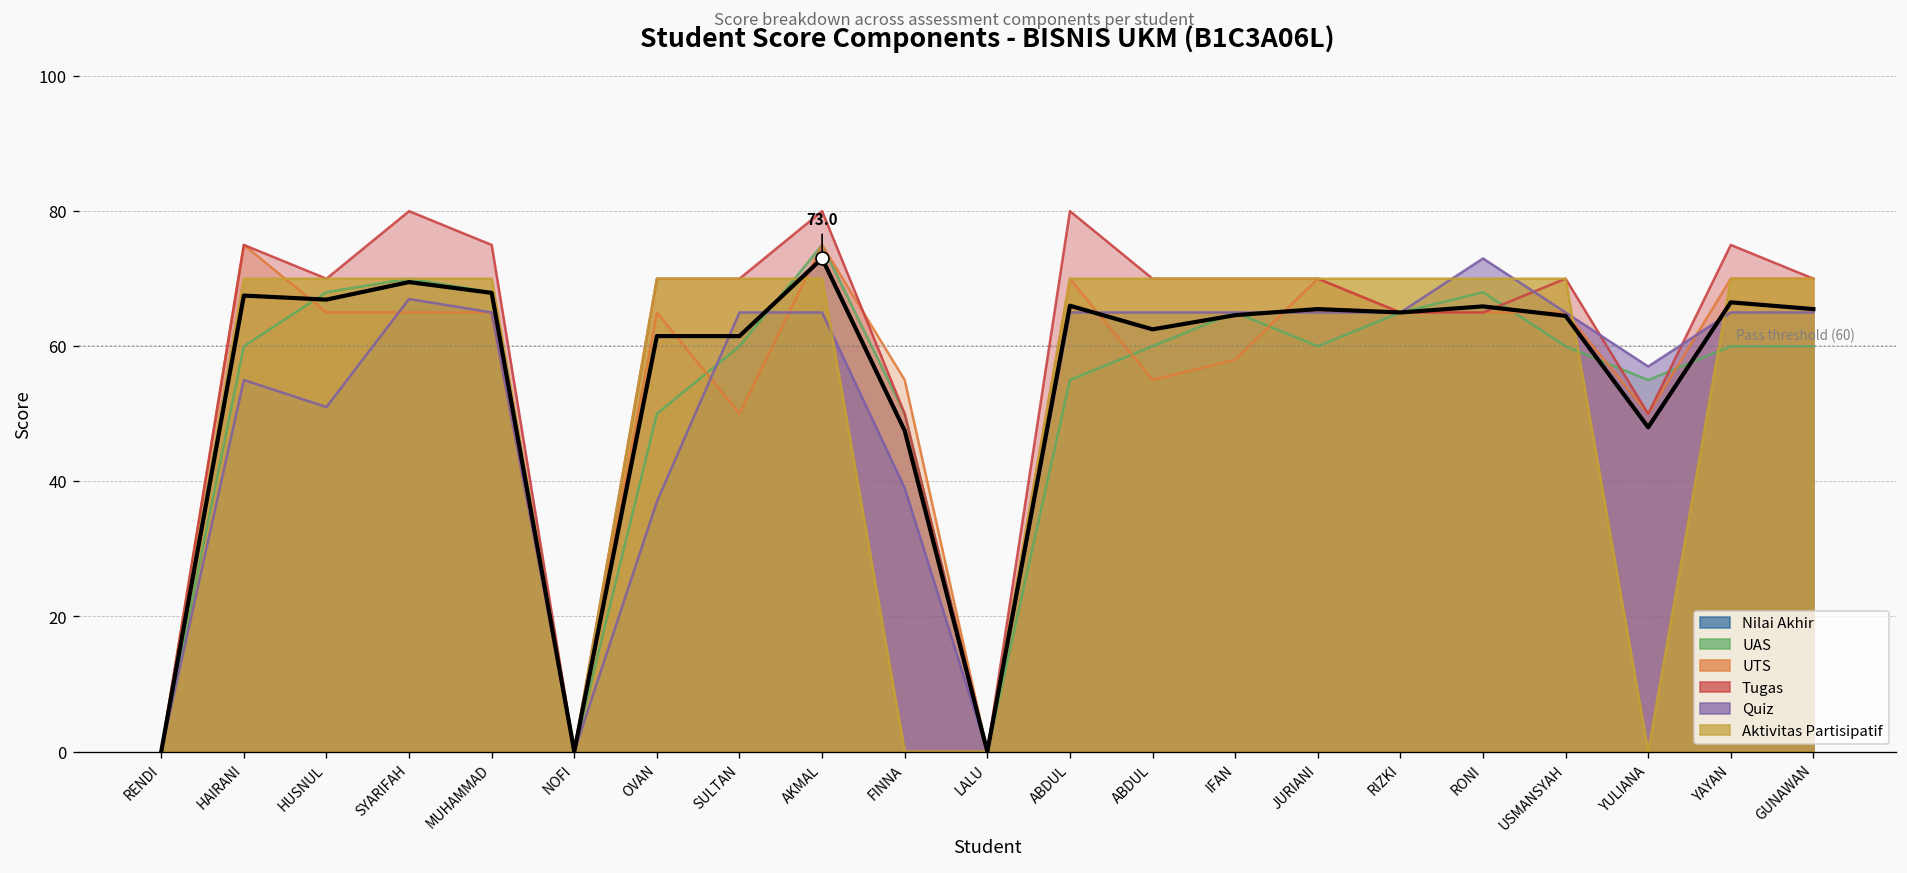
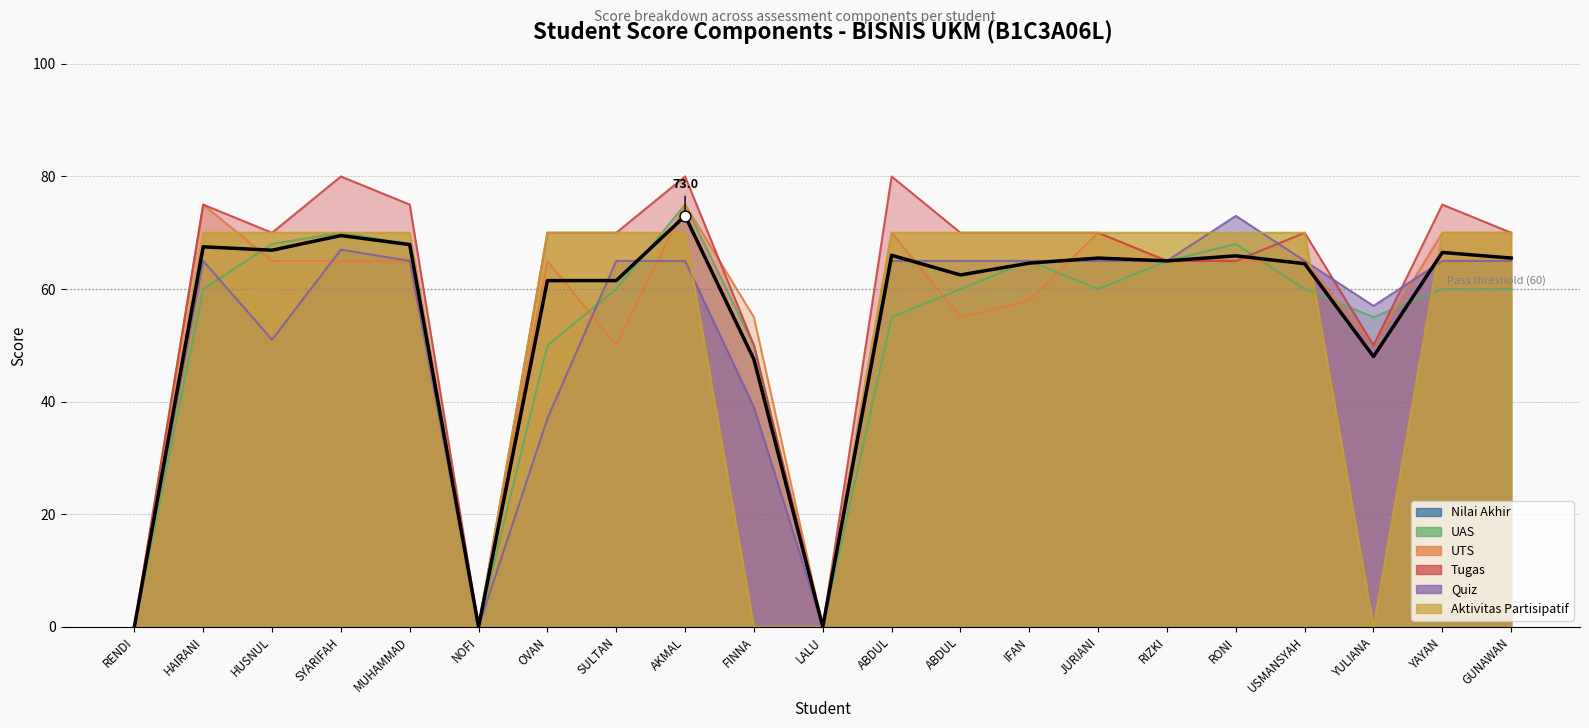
Quiz, HAIRANI: 55 -> 65
